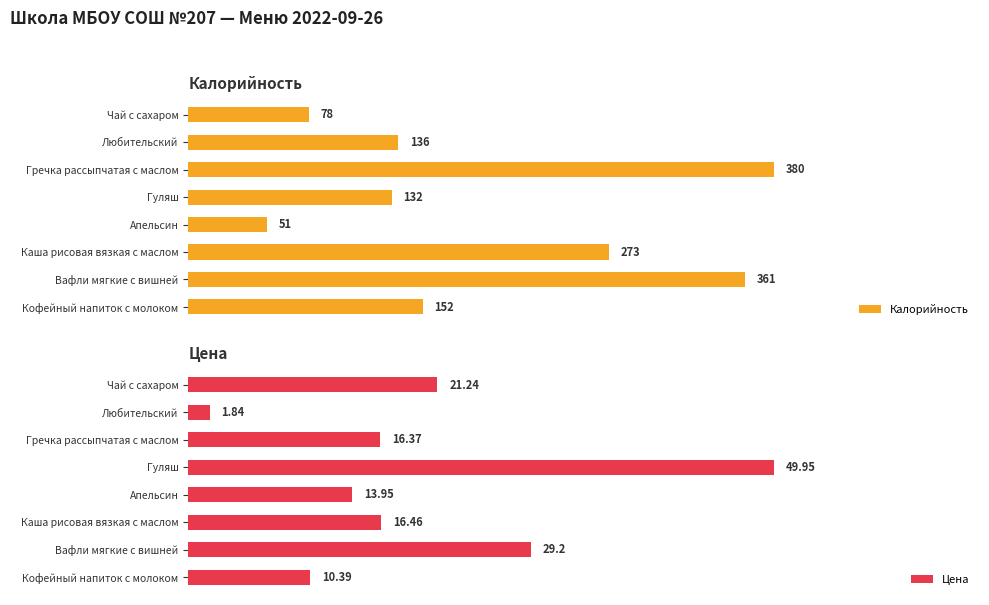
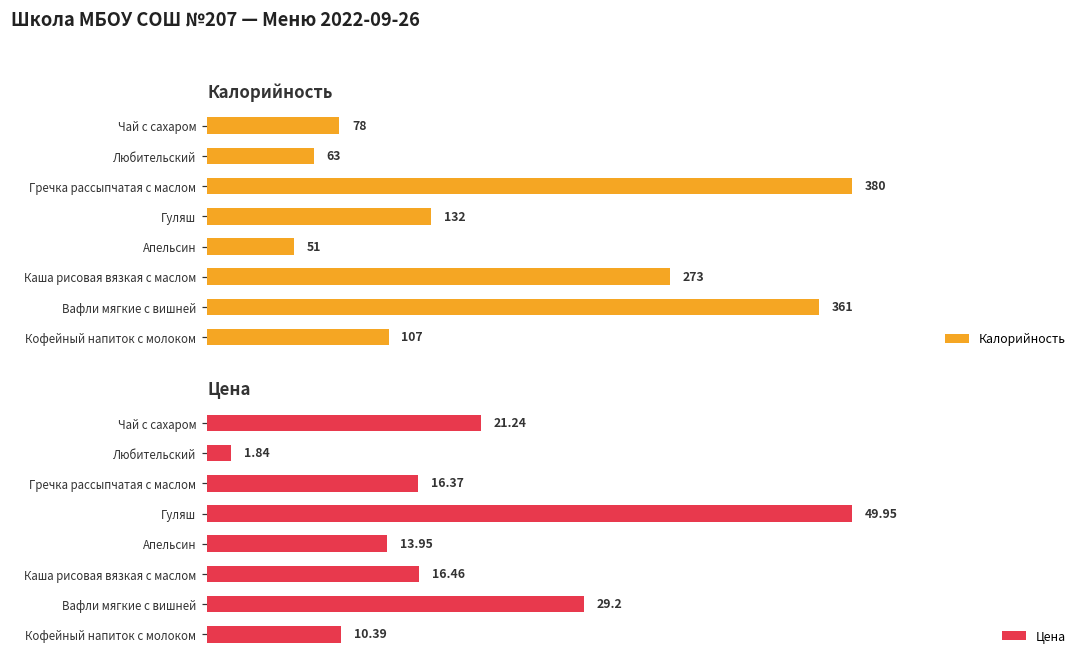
Калорийность, Любительский: 136 -> 63
Калорийность, Кофейный напиток с молоком: 152 -> 107
